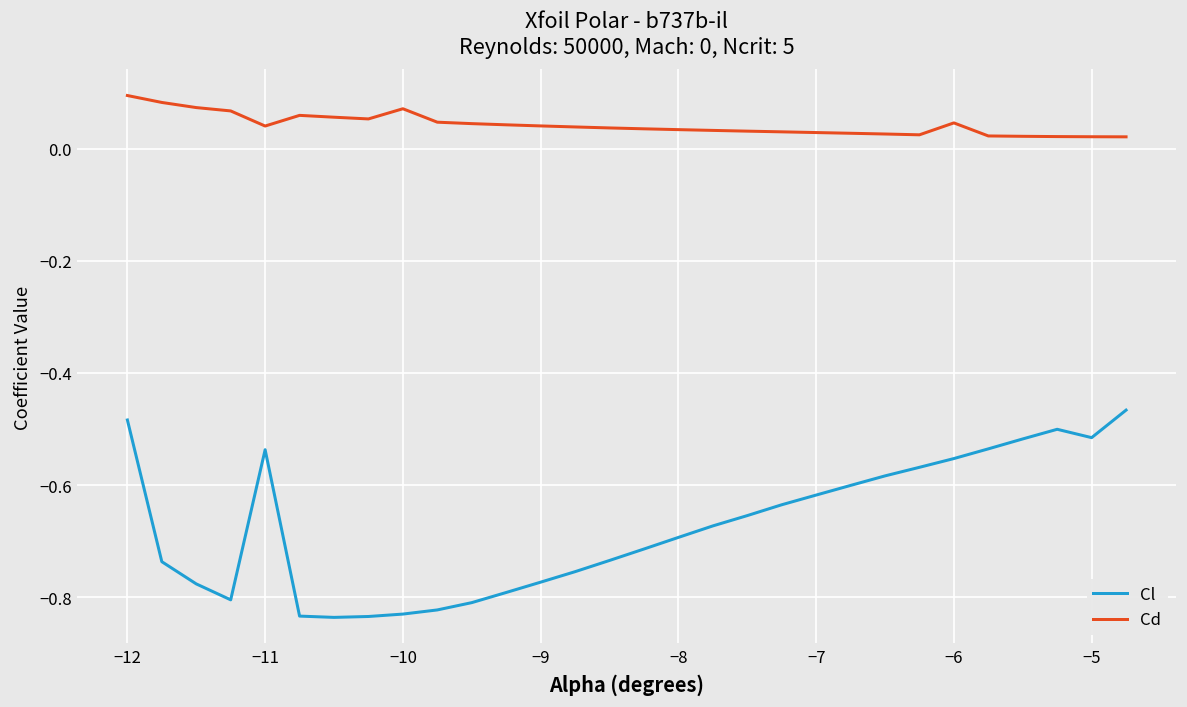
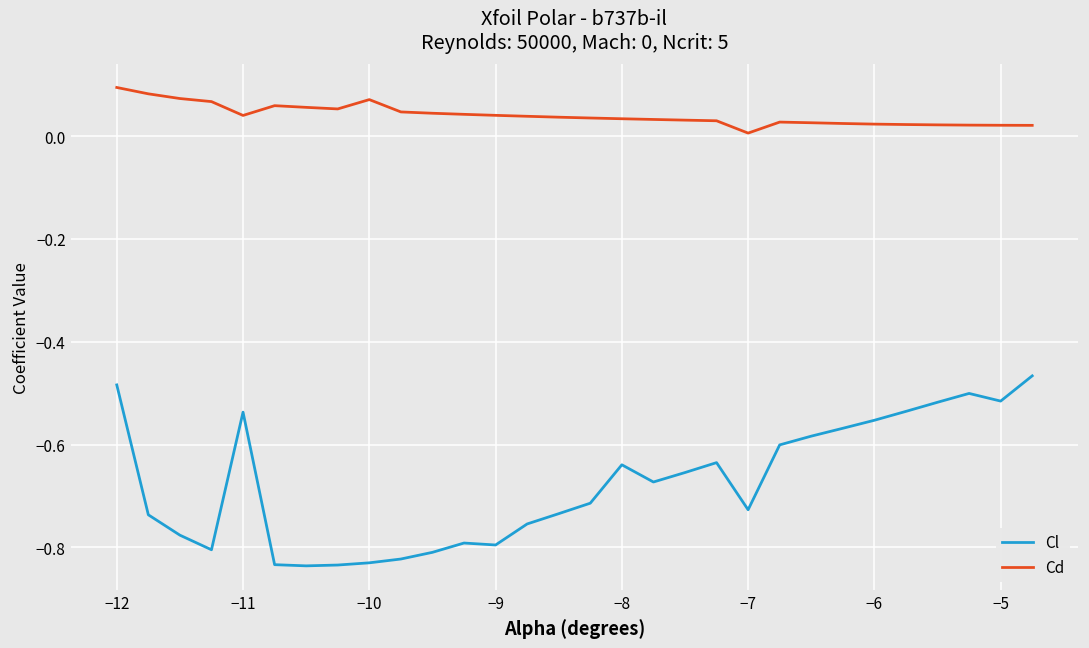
Cl, −9: -0.77 -> -0.80
Cl, −8: -0.69 -> -0.64
Cl, −7: -0.62 -> -0.73
Cd, −7: 0.03 -> 0.01
Cd, −6: 0.05 -> 0.02
